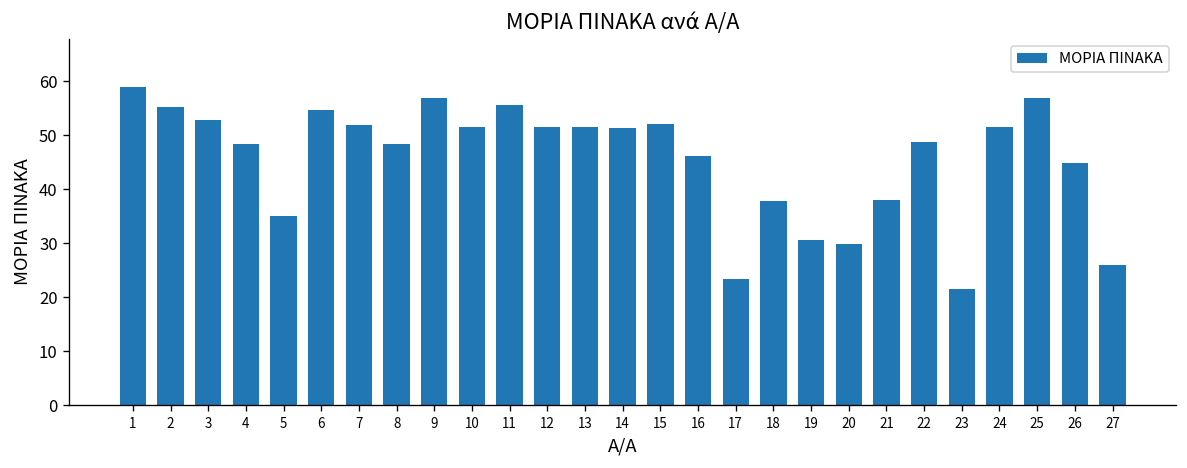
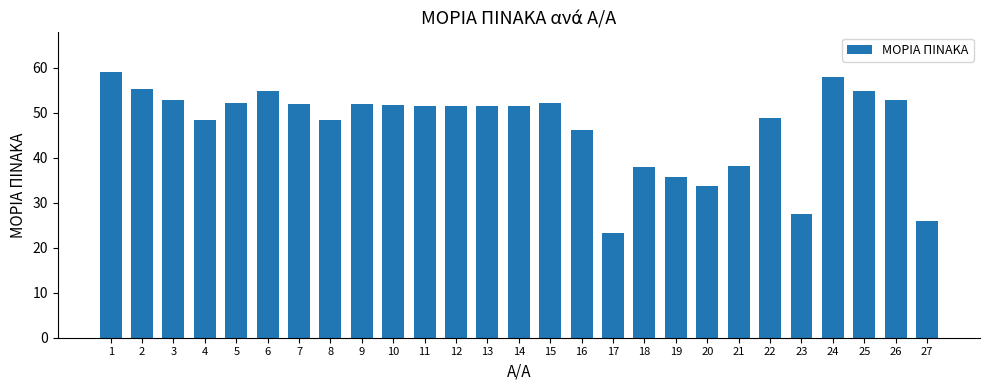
5: 35 -> 52
9: 57 -> 52
11: 56 -> 52
19: 31 -> 36
20: 30 -> 34
23: 21 -> 28
24: 52 -> 58
25: 57 -> 55
26: 45 -> 53
